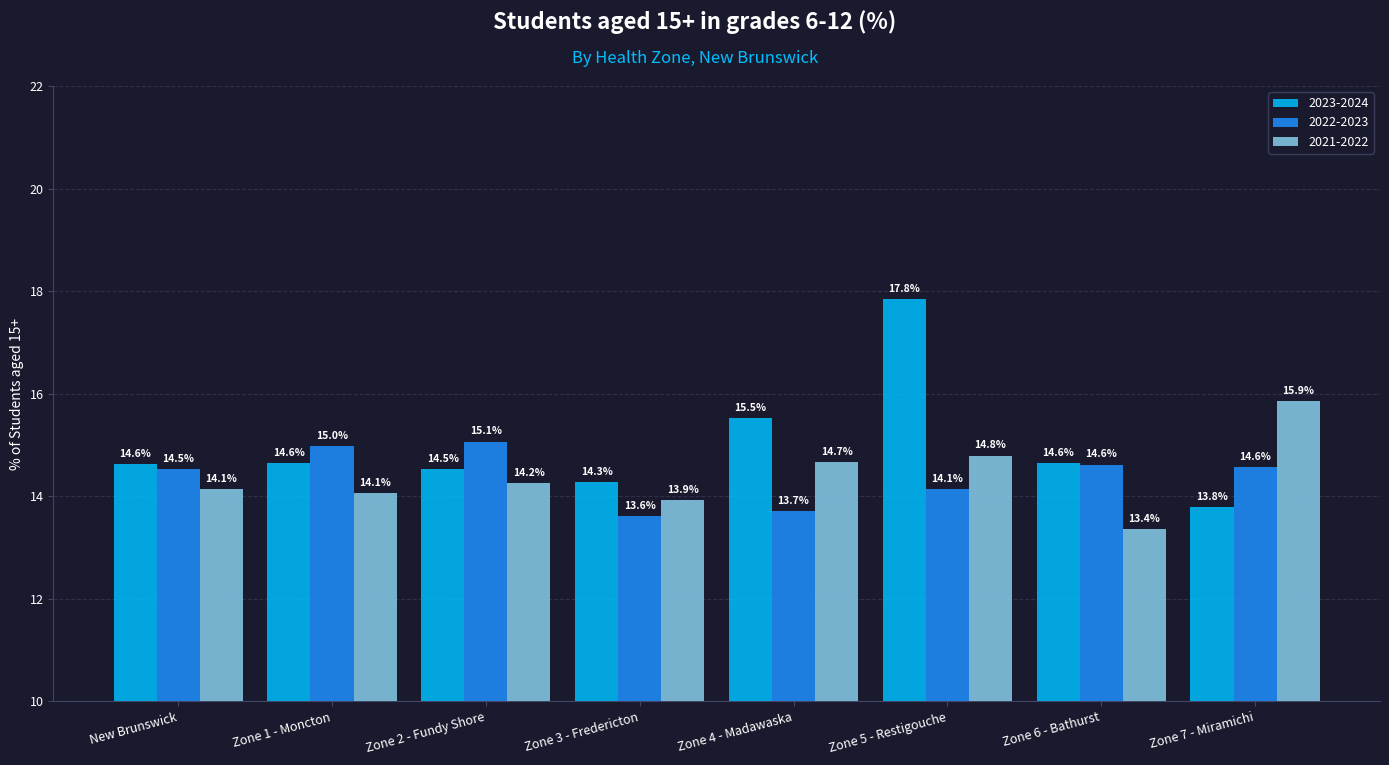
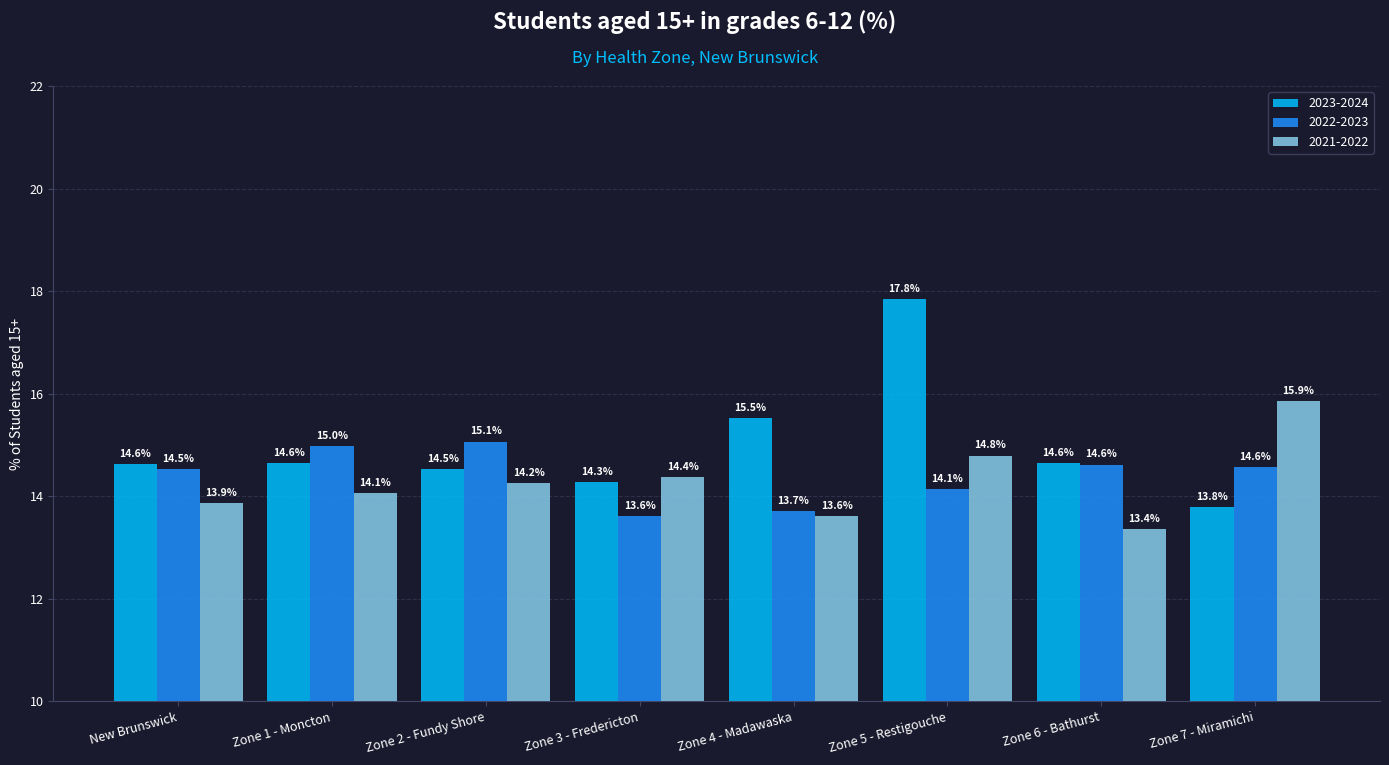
2021-2022, New Brunswick: 14.1% -> 13.9%
2021-2022, Zone 3 - Fredericton: 13.9% -> 14.4%
2021-2022, Zone 4 - Madawaska: 14.7% -> 13.6%
